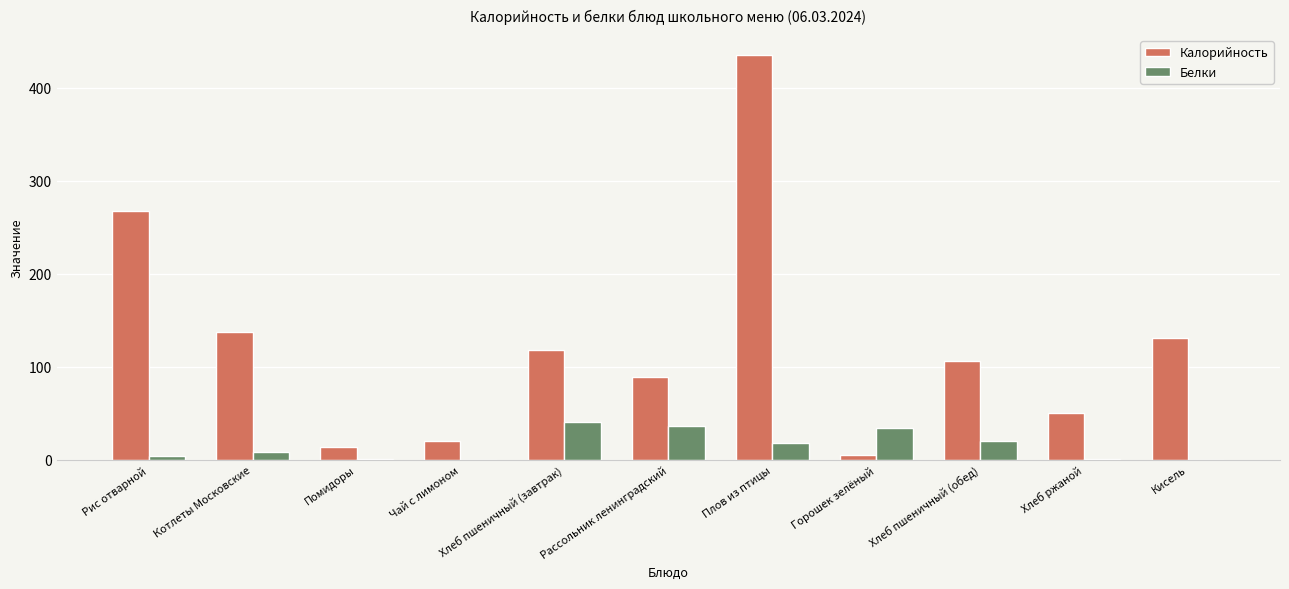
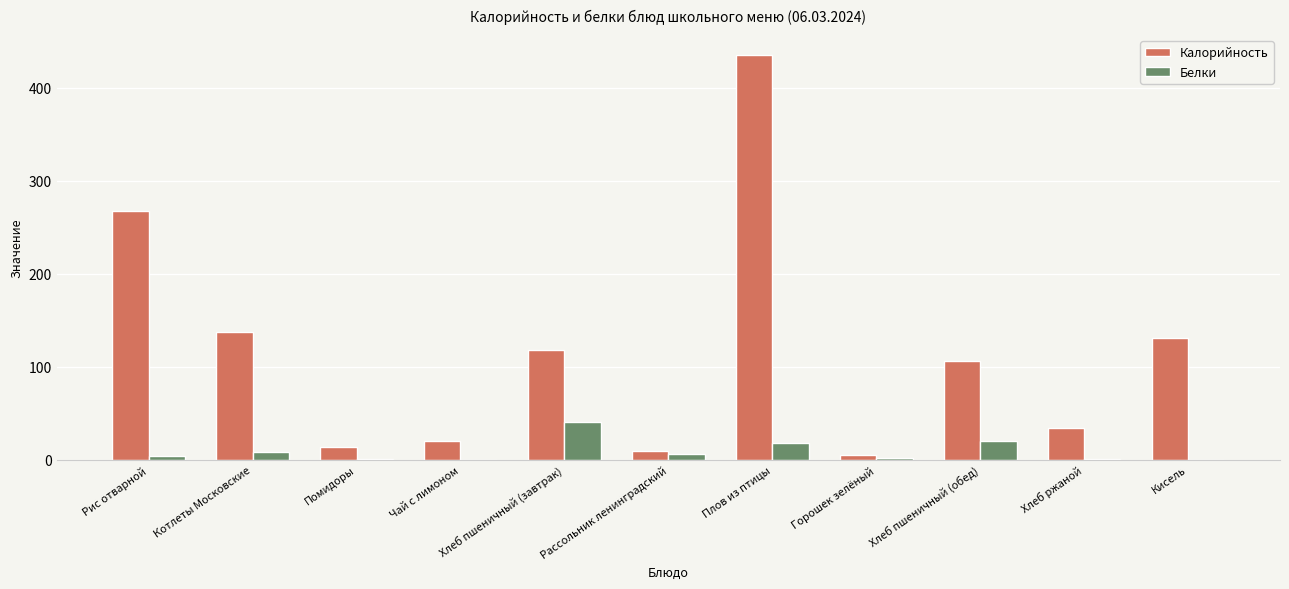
Калорийность, Рассольник ленинградский: 90 -> 10
Белки, Рассольник ленинградский: 40 -> 10
Белки, Горошек зелёный: 30 -> 0
Калорийность, Хлеб ржаной: 50 -> 30
